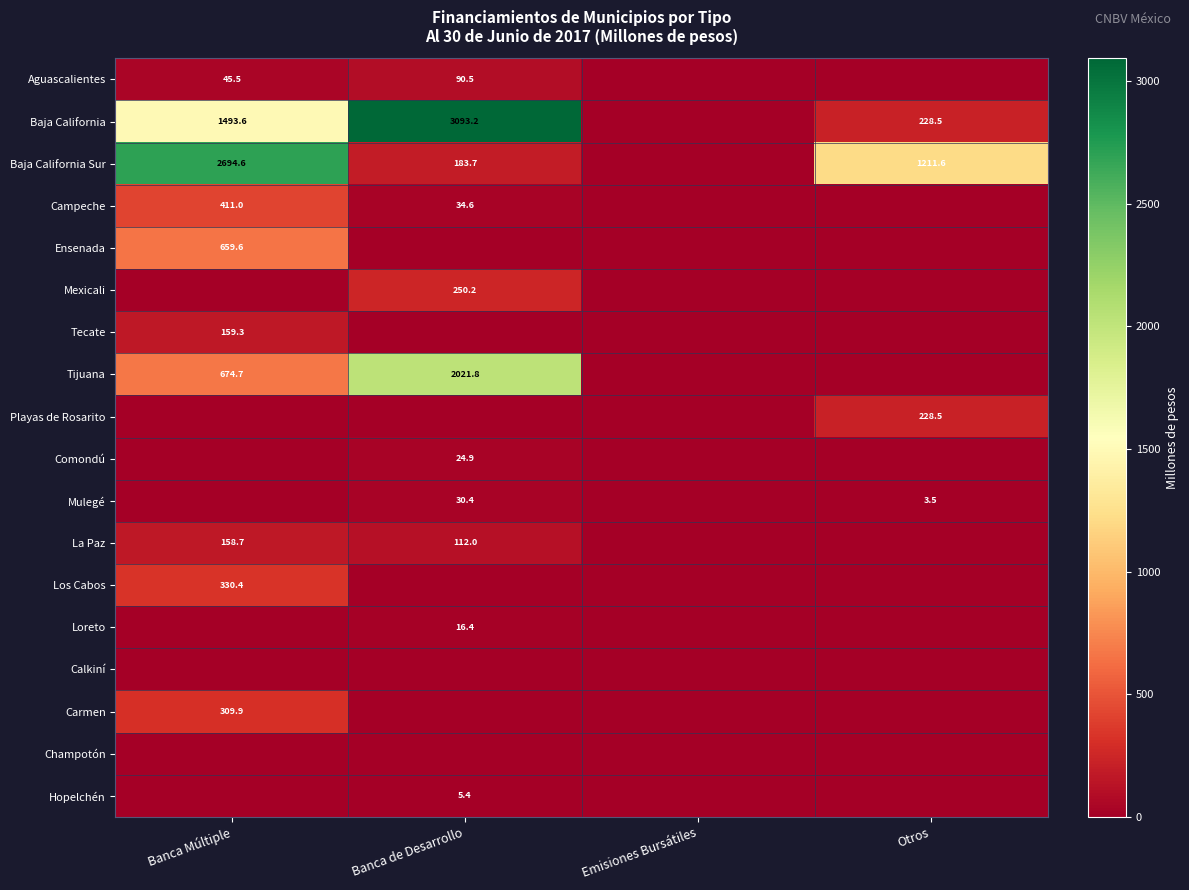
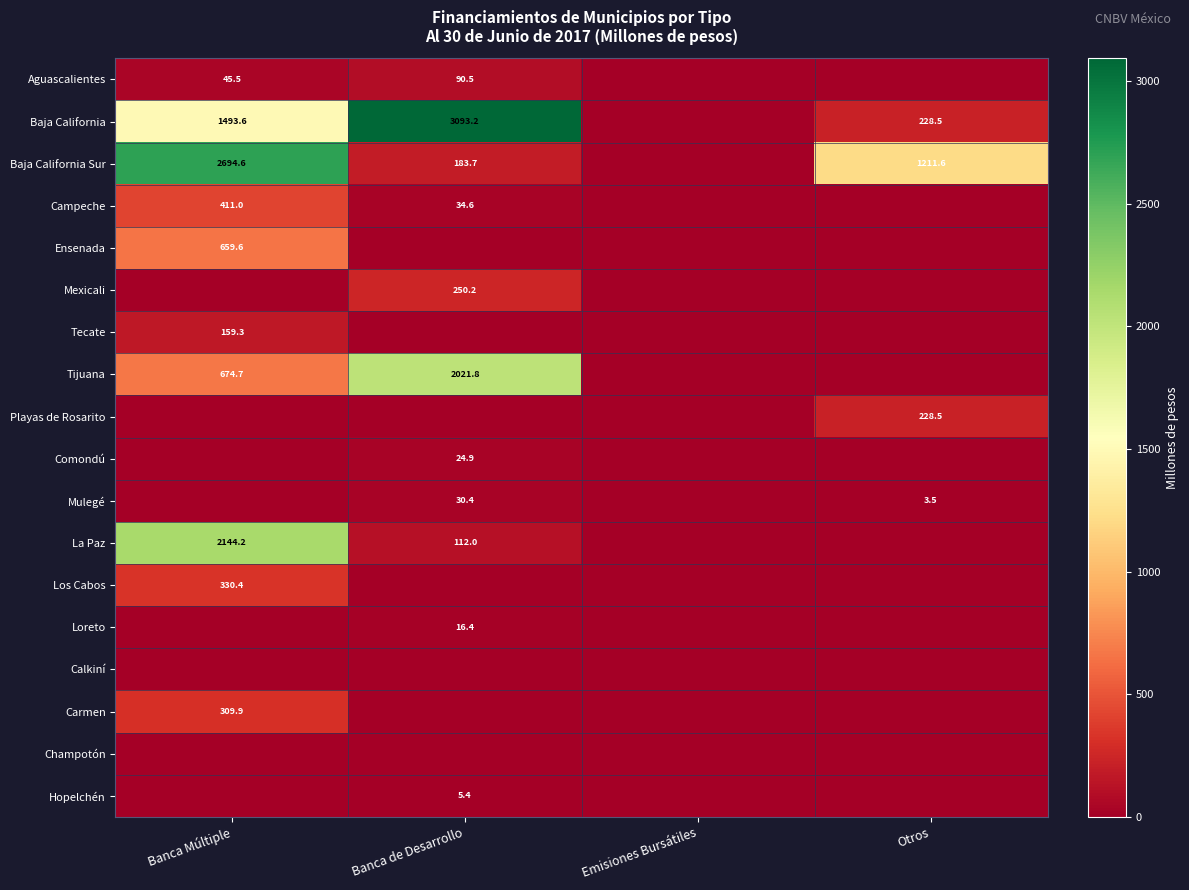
La Paz, Banca Múltiple: 158.7 -> 2144.2
